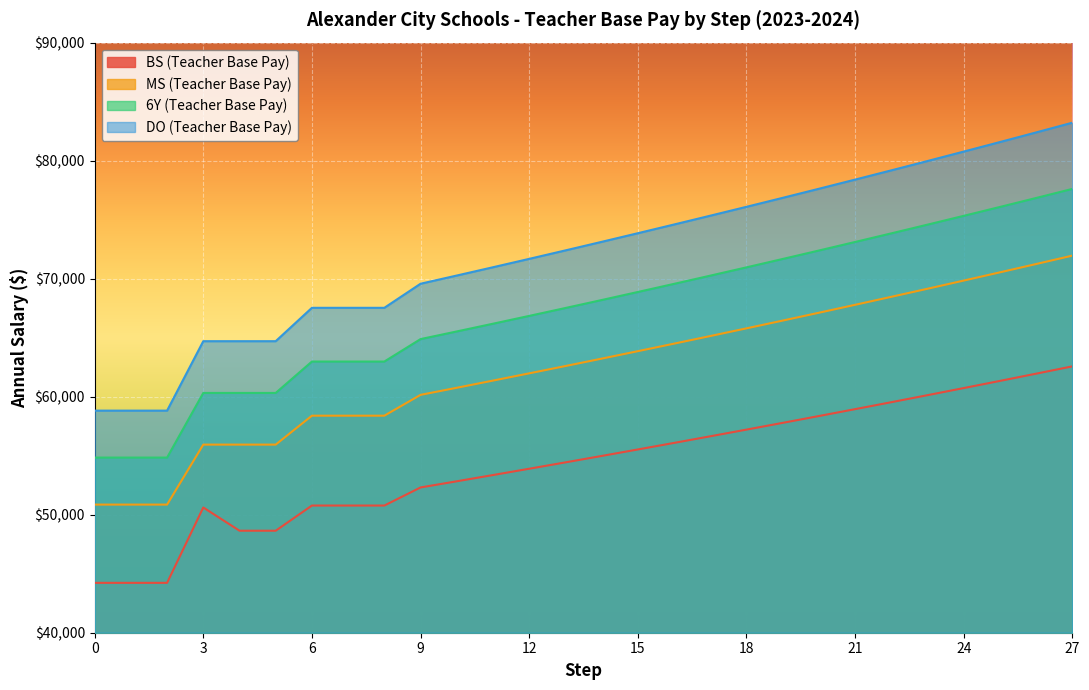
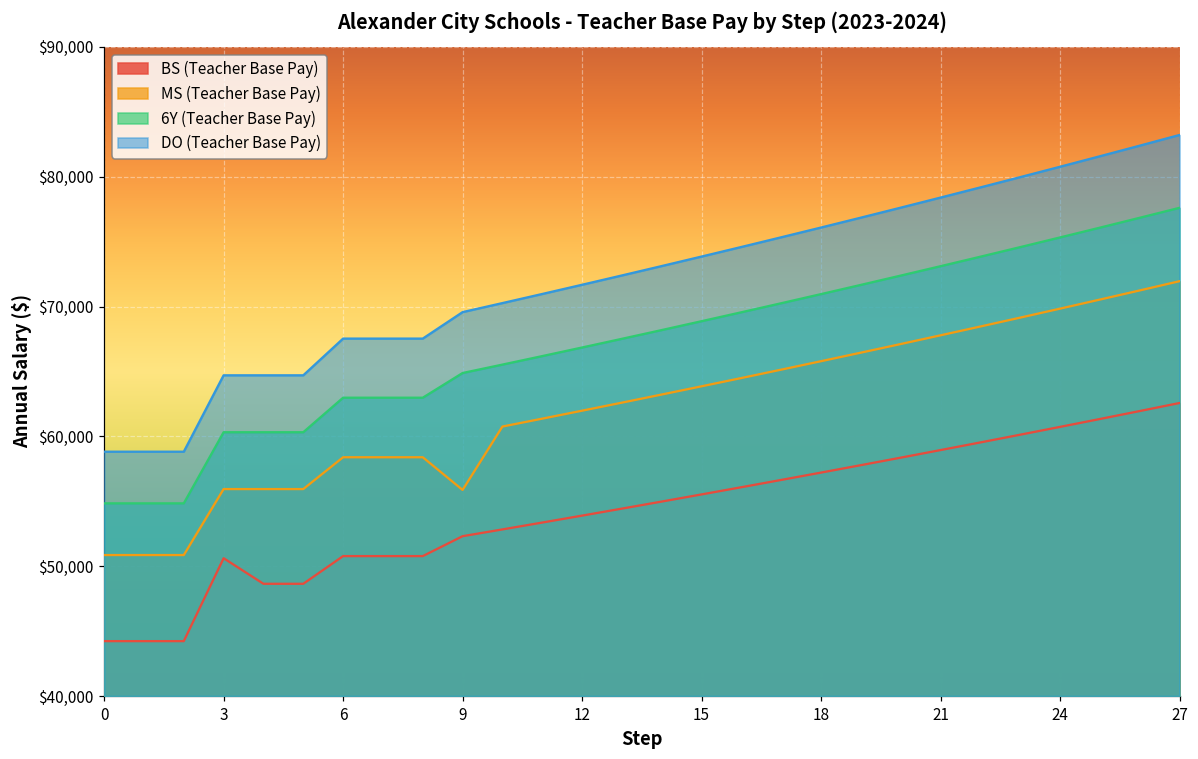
MS (Teacher Base Pay), 9: $60,200 -> $55,900
